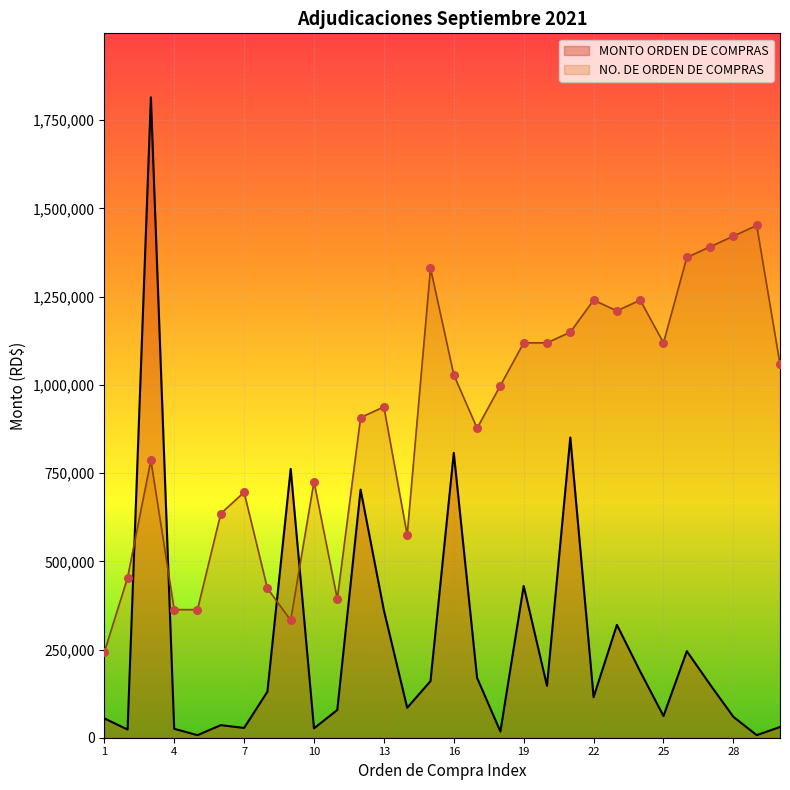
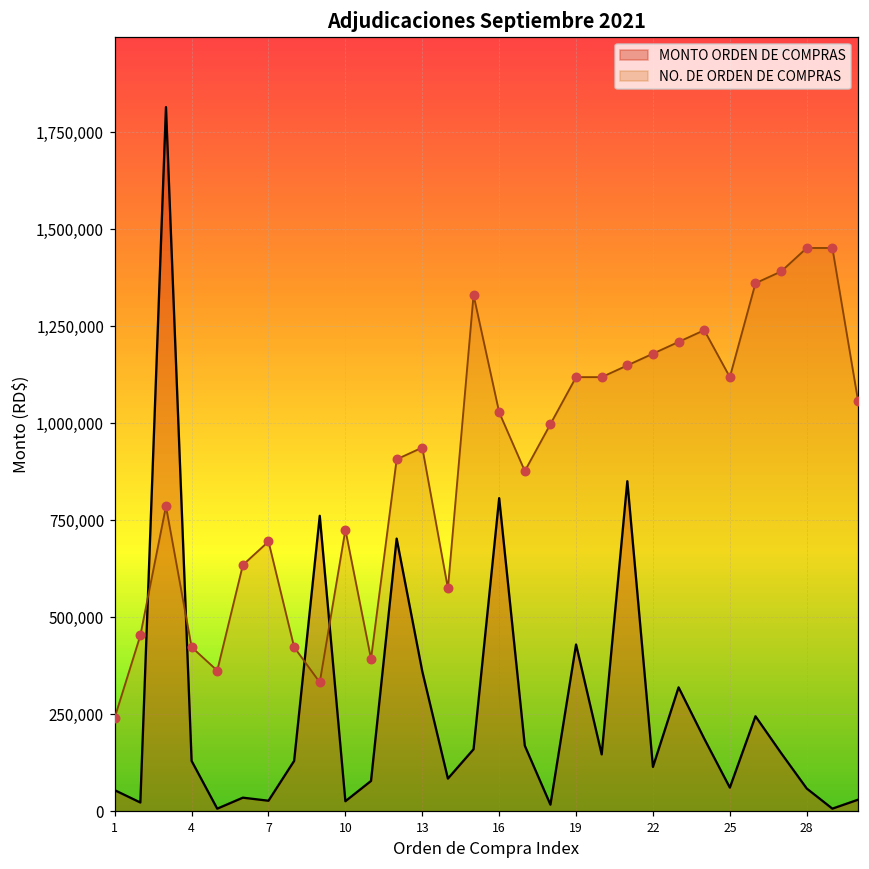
MONTO ORDEN DE COMPRAS, 4: 30,000 -> 130,000
NO. DE ORDEN DE COMPRAS, 4: 360,000 -> 420,000
NO. DE ORDEN DE COMPRAS, 22: 1,240,000 -> 1,180,000
NO. DE ORDEN DE COMPRAS, 28: 1,420,000 -> 1,450,000
